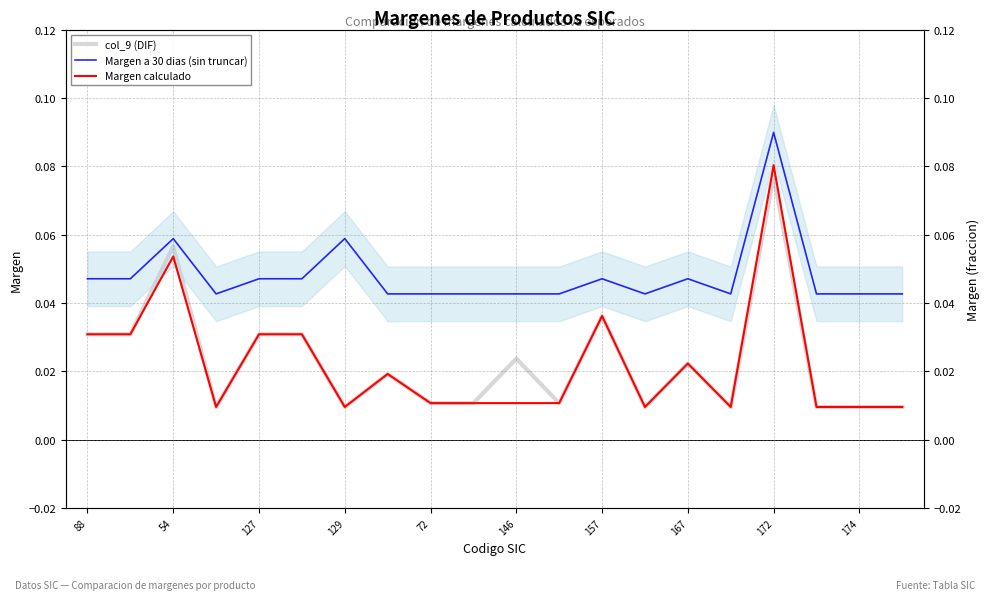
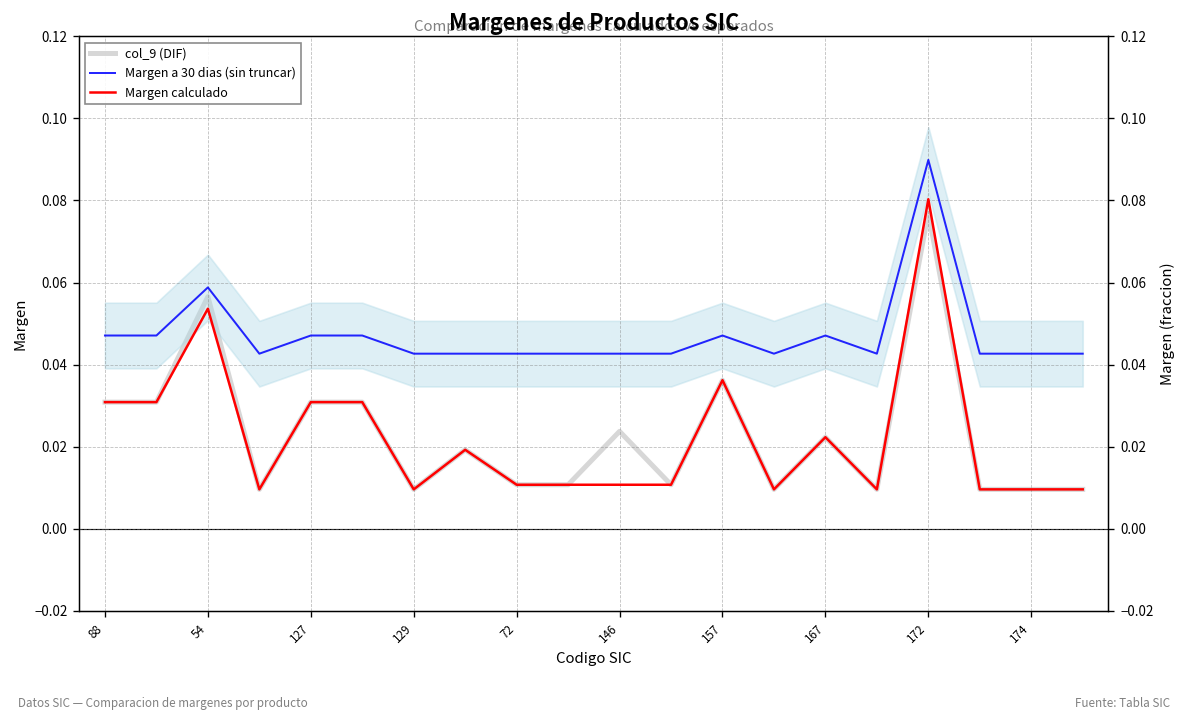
Margen a 30 dias (sin truncar), 129: 0.059 -> 0.043
